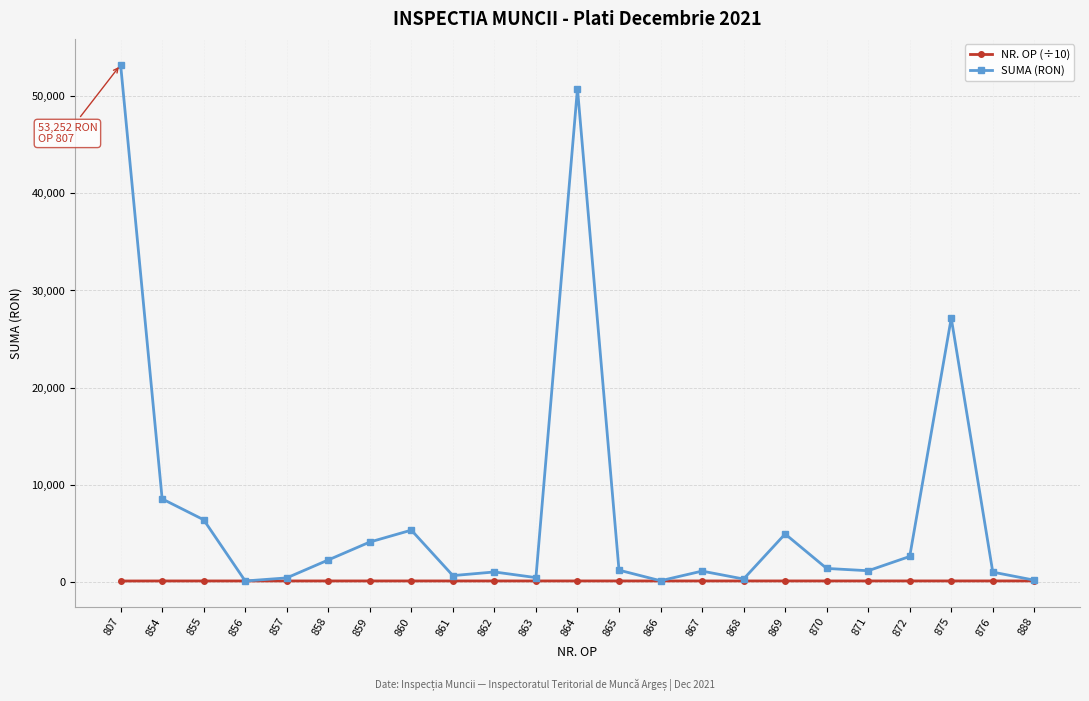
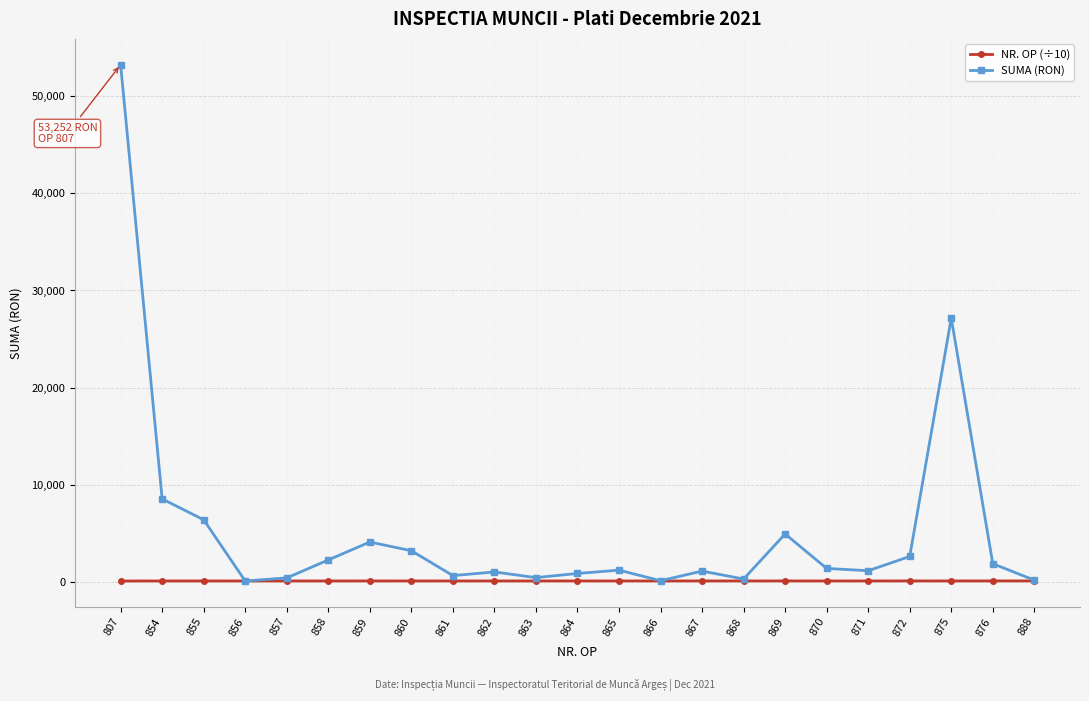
SUMA (RON), 860: 5,000 -> 3,000
SUMA (RON), 864: 51,000 -> 1,000
SUMA (RON), 876: 1,000 -> 2,000
